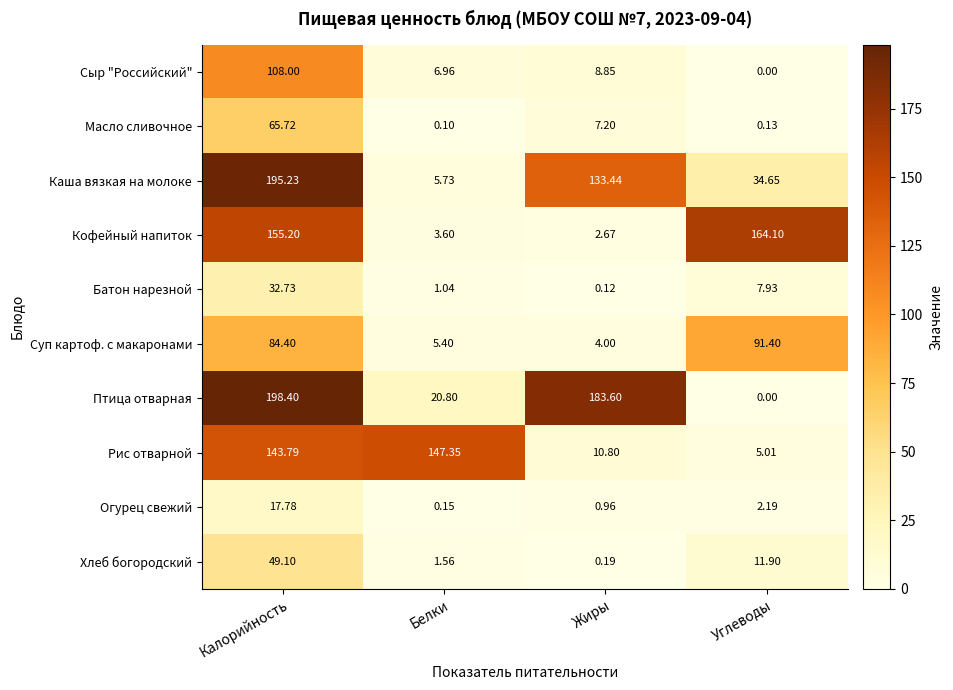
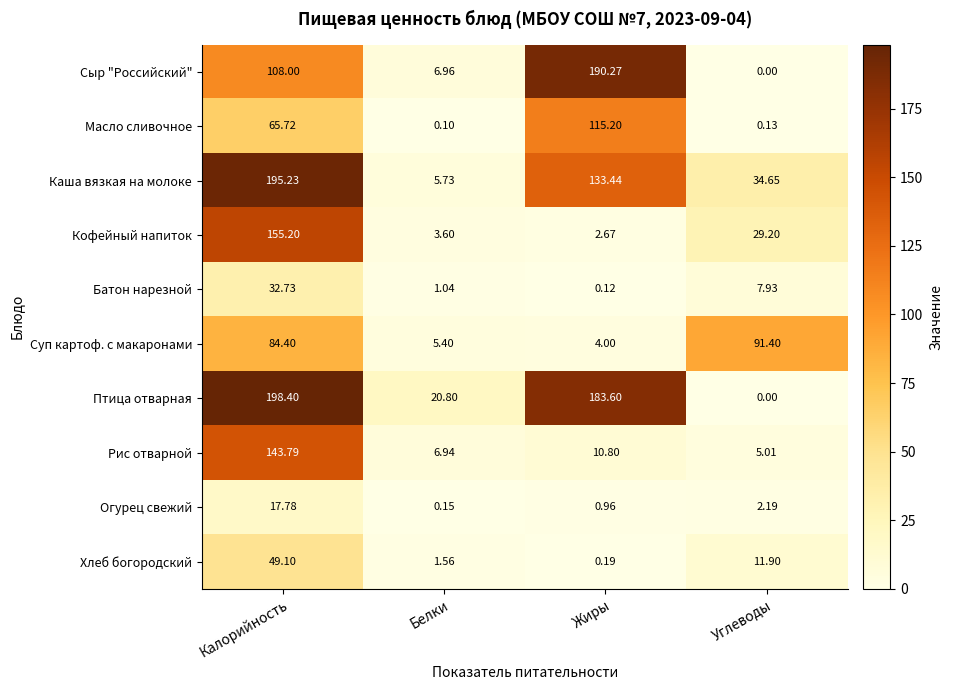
Сыр "Российский", Жиры: 8.85 -> 190.27
Масло сливочное, Жиры: 7.20 -> 115.20
Кофейный напиток, Углеводы: 164.10 -> 29.20
Рис отварной, Белки: 147.35 -> 6.94
